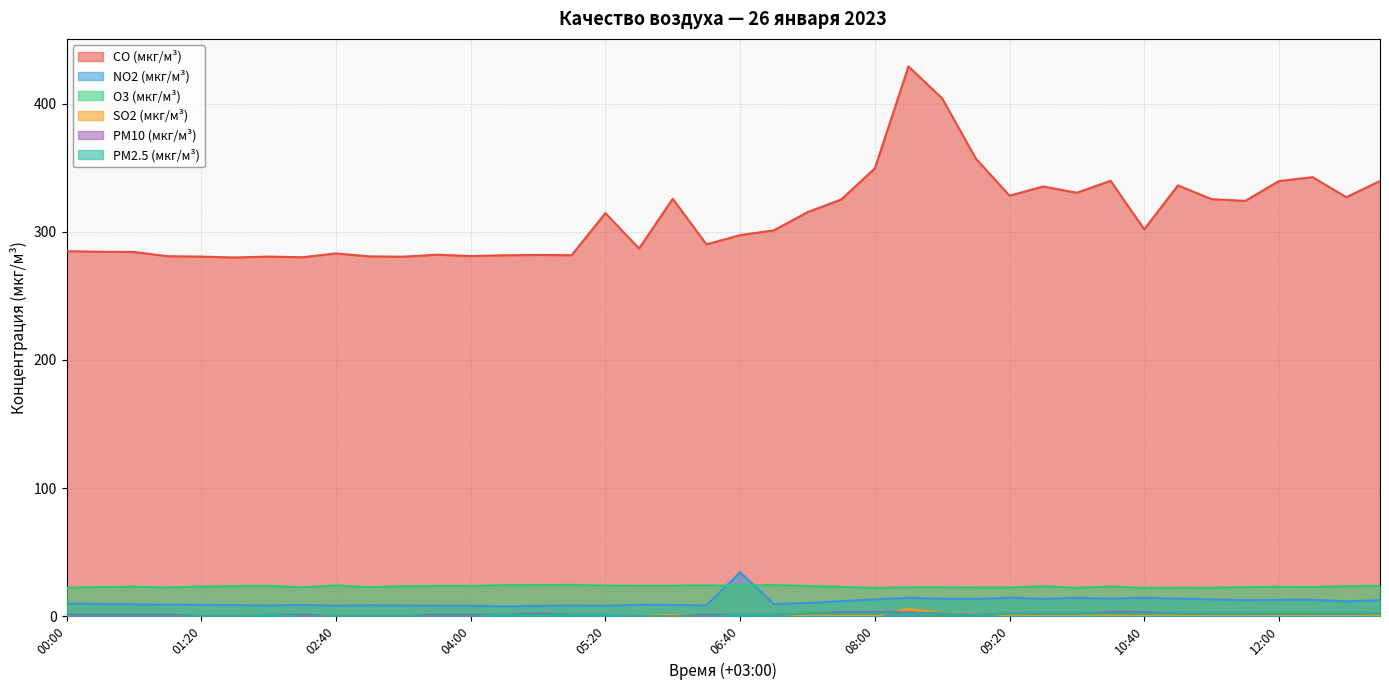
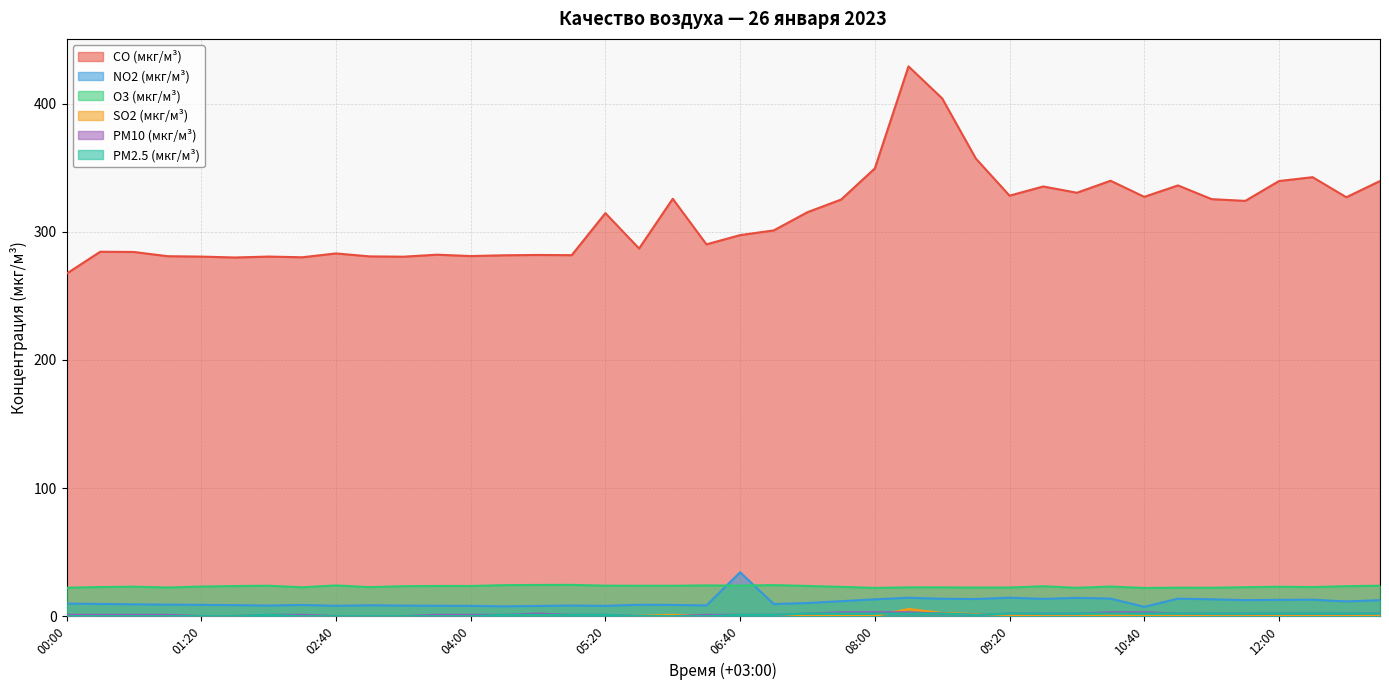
CO (мкг/м³), 00:00: 285 -> 267
CO (мкг/м³), 10:40: 302 -> 327
NO2 (мкг/м³), 10:40: 14 -> 7
